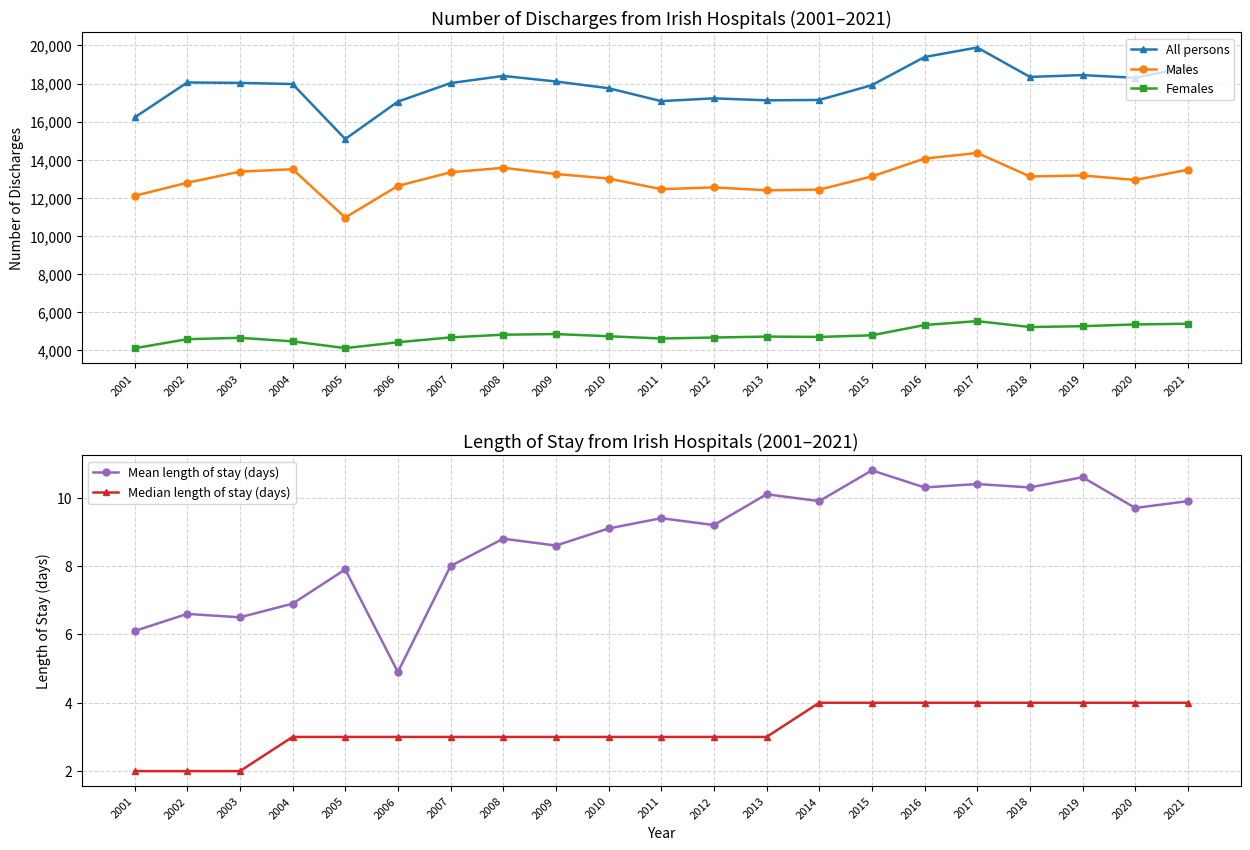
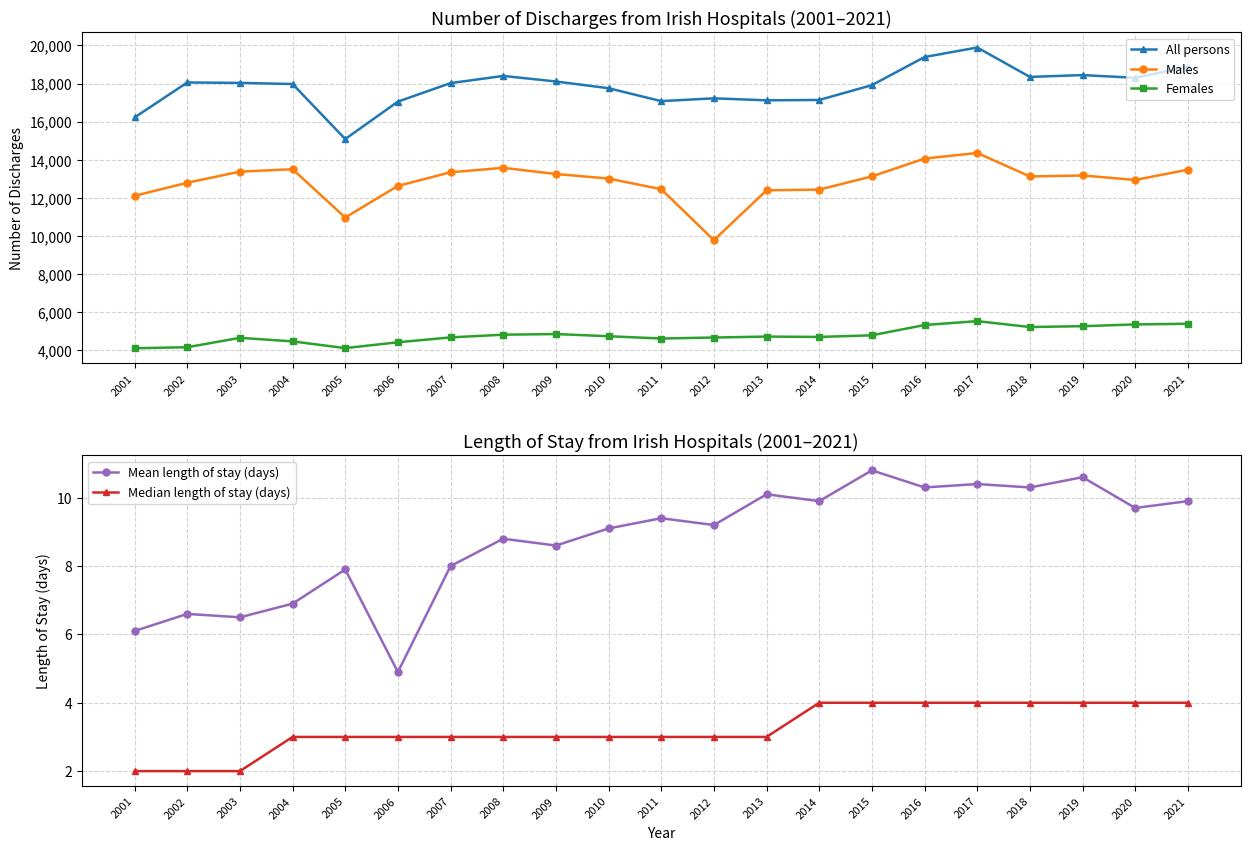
Number of Discharges from Irish Hospitals (2001–2021), Females, 2002: 4,600 -> 4,200
Number of Discharges from Irish Hospitals (2001–2021), Males, 2012: 12,600 -> 9,800
